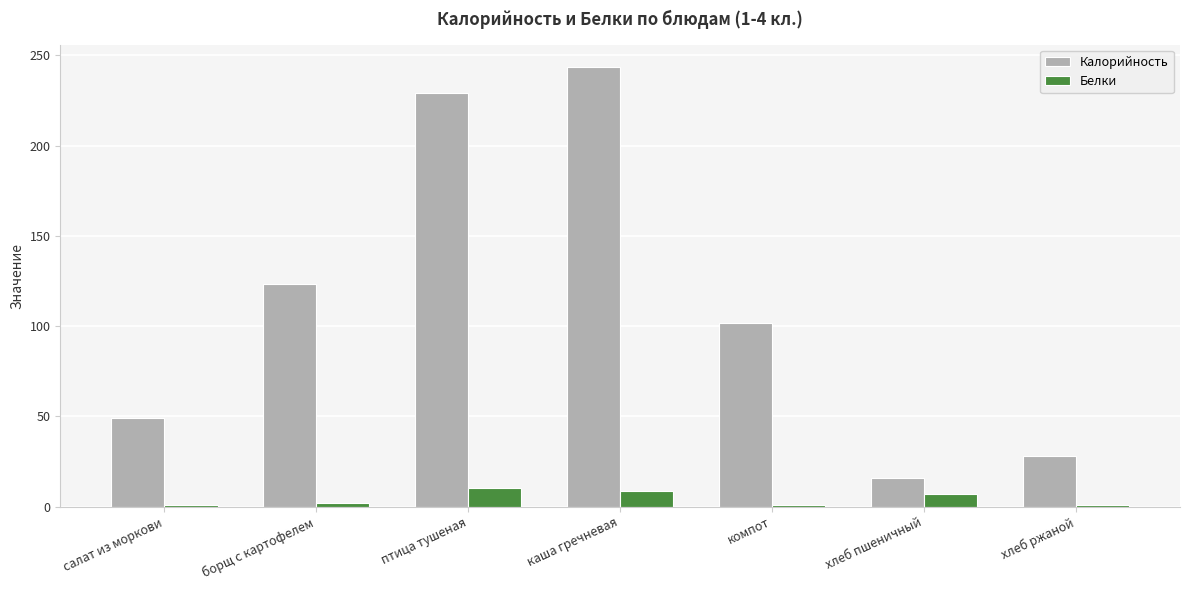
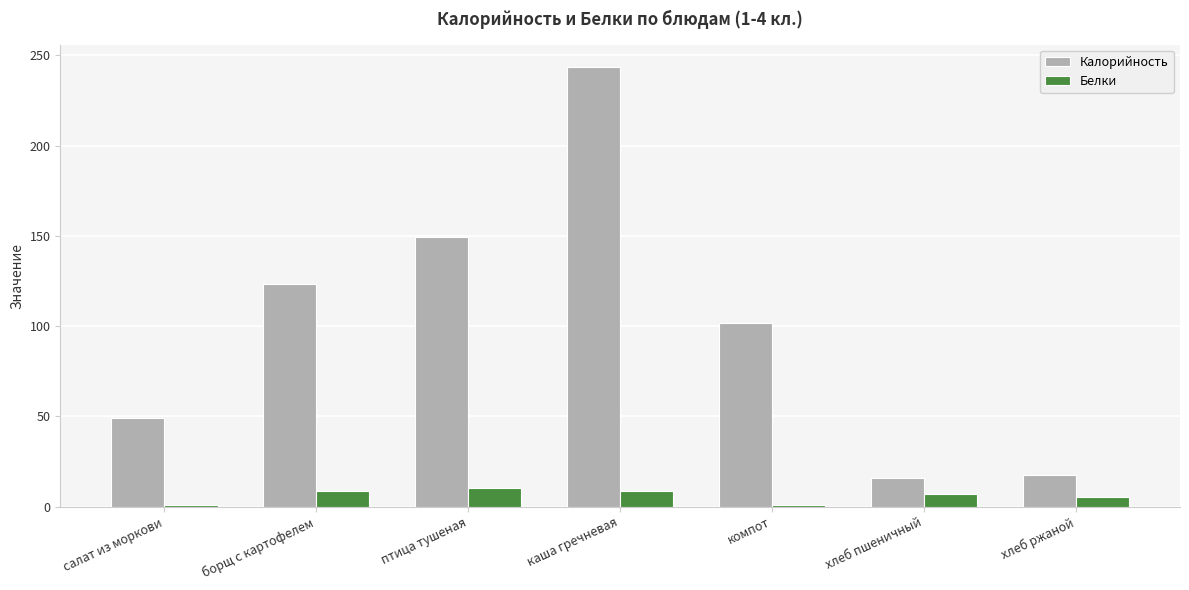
Белки, борщ с картофелем: 2 -> 9
Калорийность, птица тушеная: 229 -> 149
Калорийность, хлеб ржаной: 28 -> 18
Белки, хлеб ржаной: 1 -> 5
